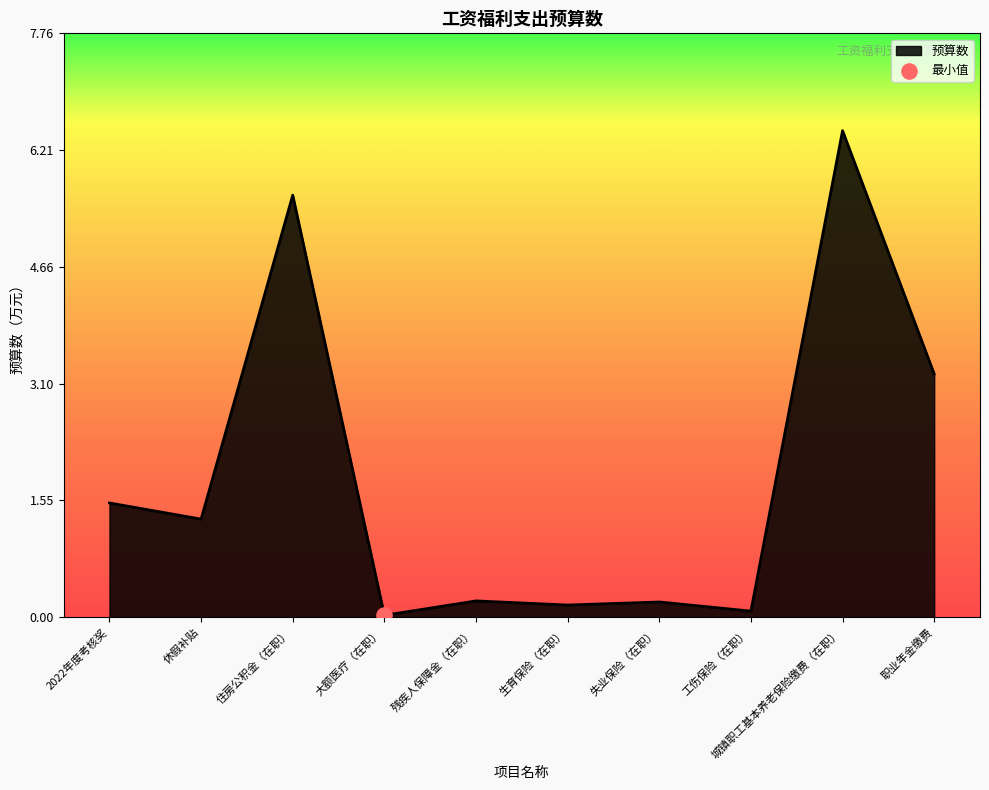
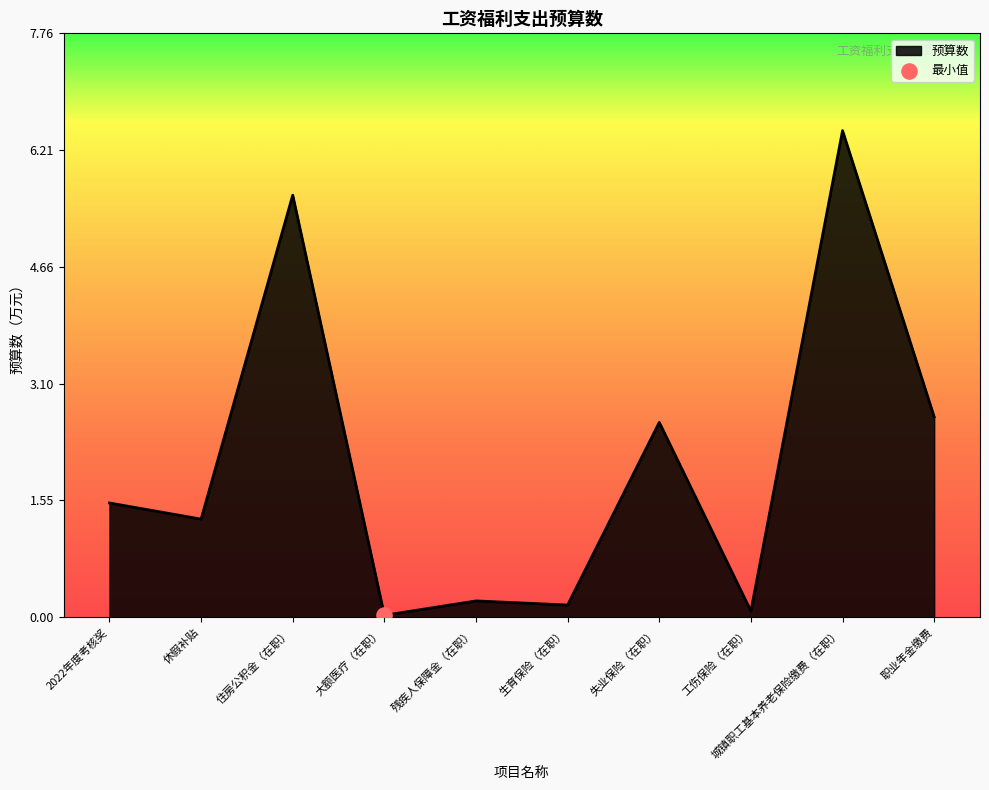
预算数, 失业保险（在职）: 0.2 -> 2.6
预算数, 职业年金缴费: 3.2 -> 2.7
